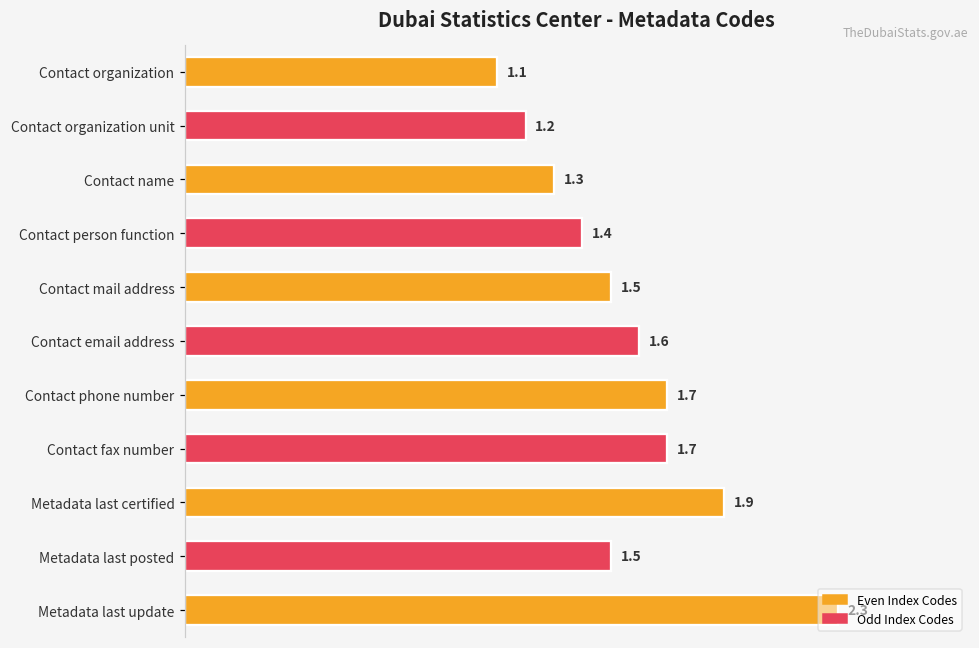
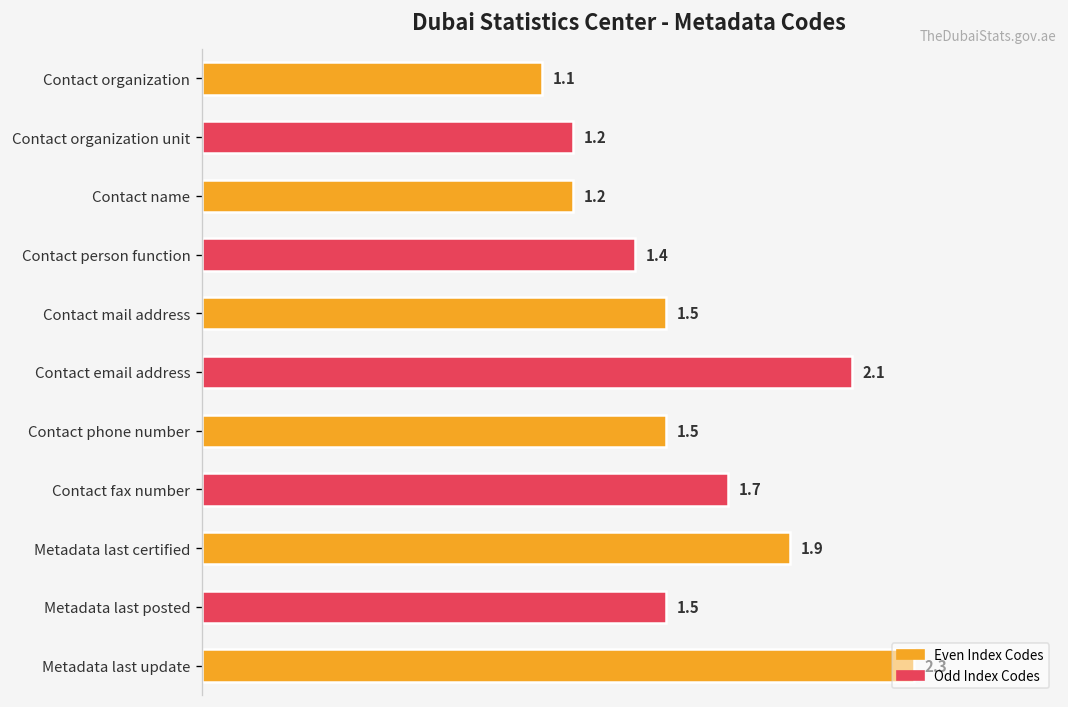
Contact name: 1.3 -> 1.2
Contact email address: 1.6 -> 2.1
Contact phone number: 1.7 -> 1.5
